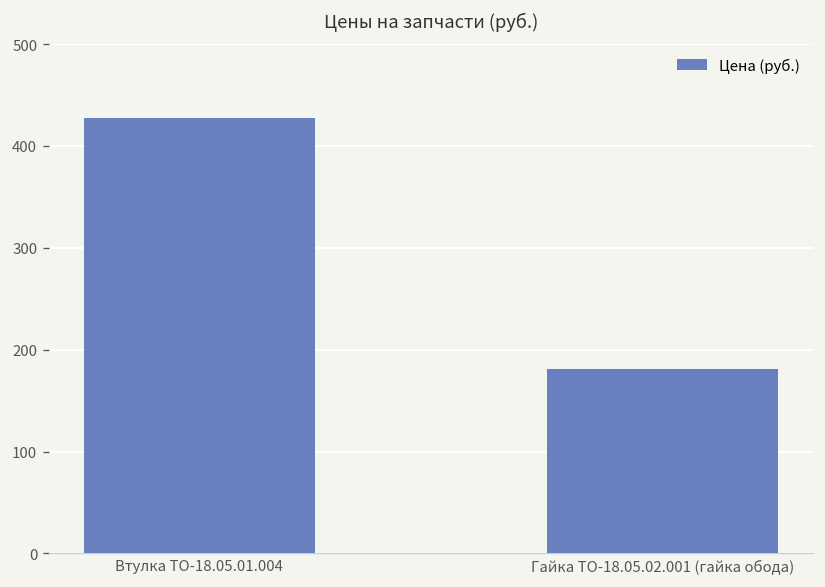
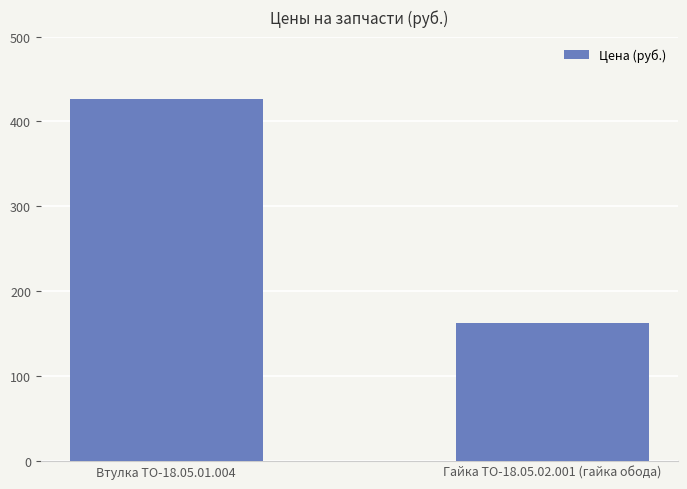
Гайка ТО-18.05.02.001 (гайка обода): 180 -> 160
